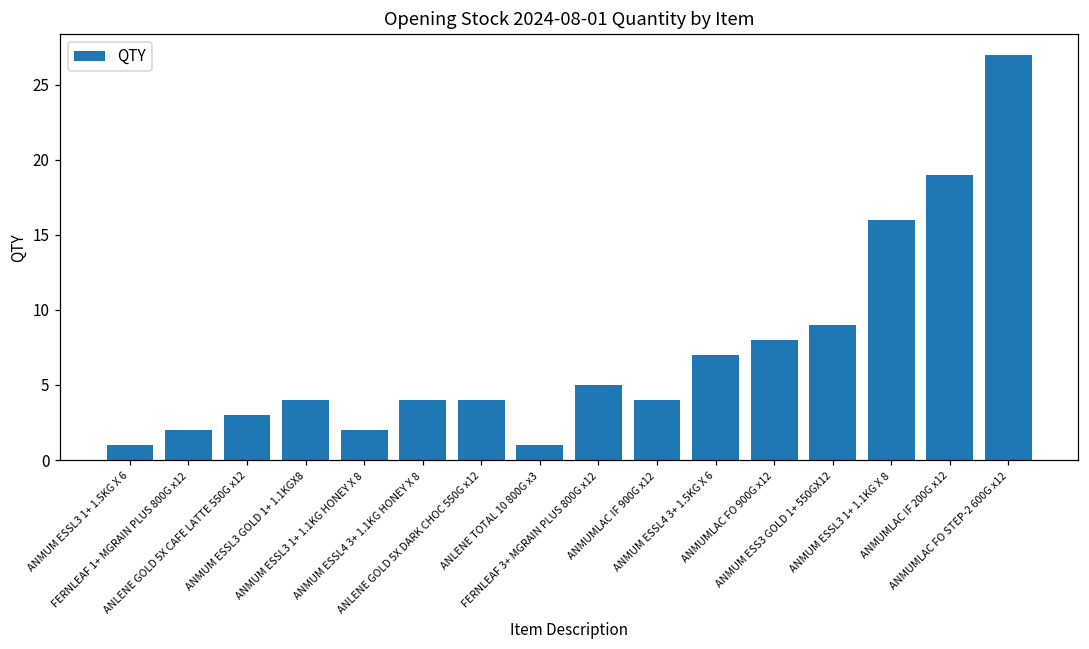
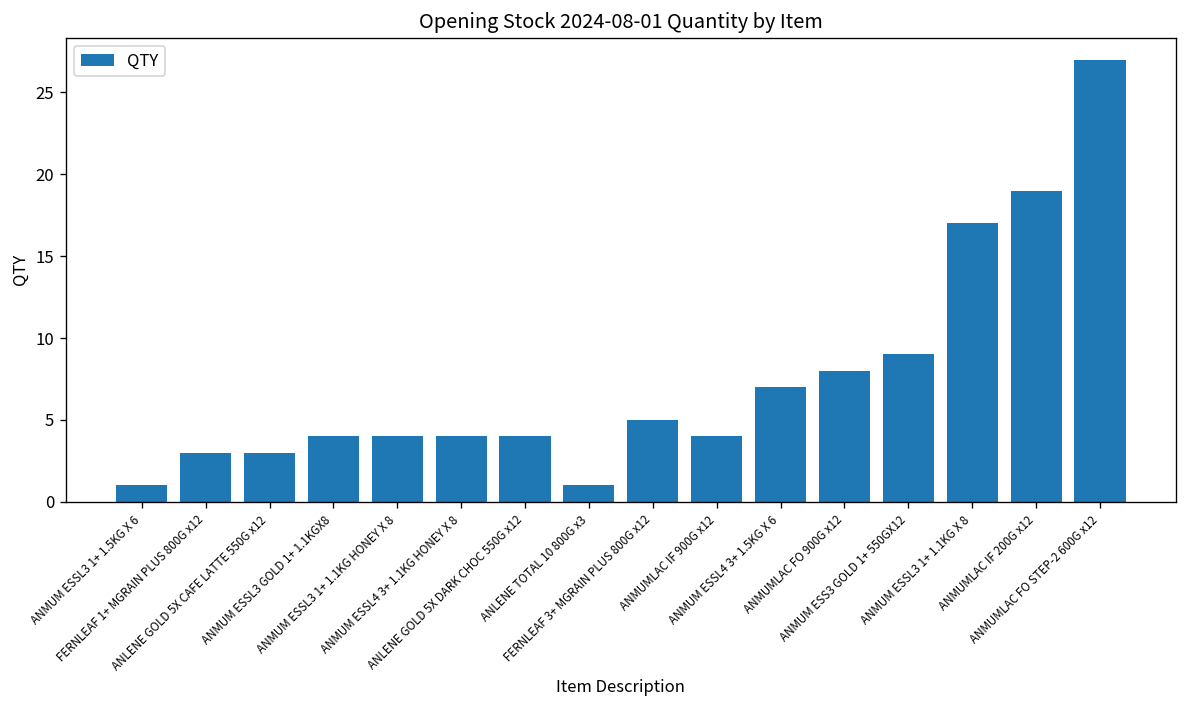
FERNLEAF 1+ MGRAIN PLUS 800G x12: 2 -> 3
ANMUM ESSL3 1+ 1.1KG HONEY X 8: 2 -> 4
ANMUM ESSL3 1+ 1.1KG X 8: 16 -> 17
